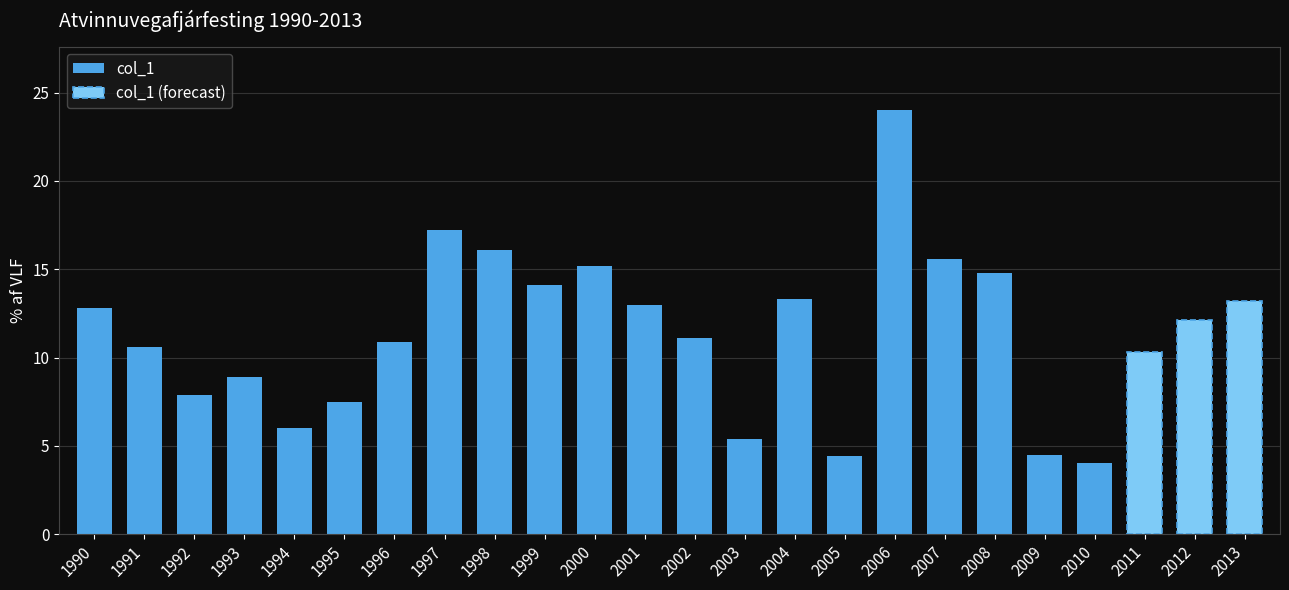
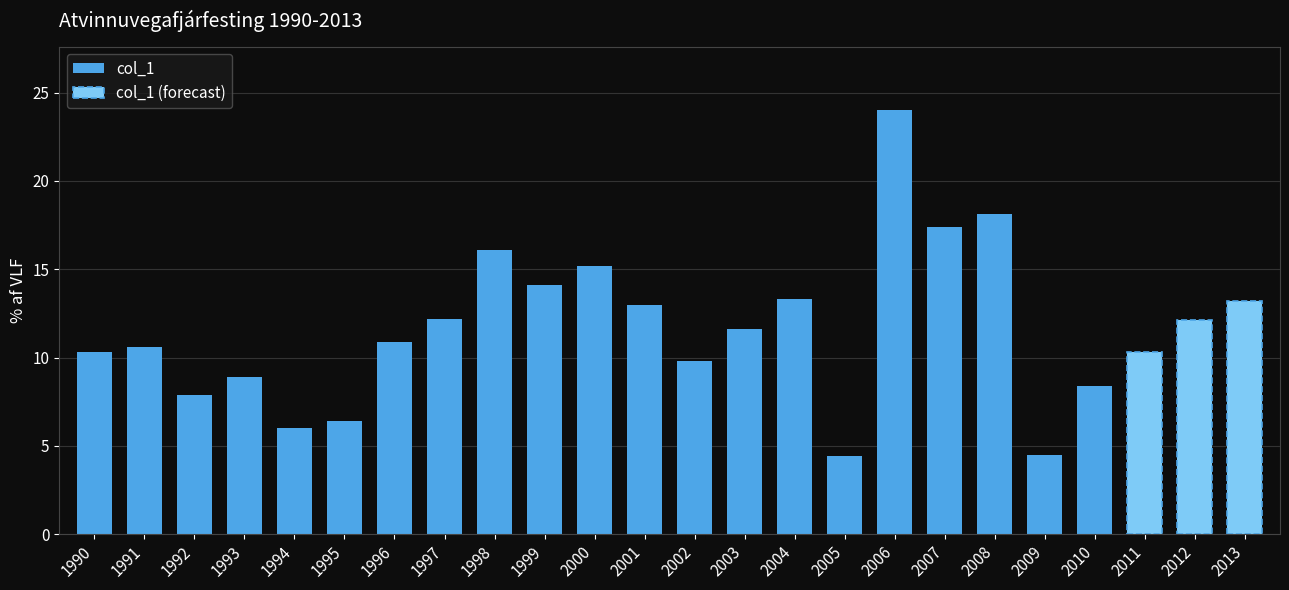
col_1, 1990: 12.8 -> 10.3
col_1, 1995: 7.5 -> 6.4
col_1, 1997: 17.2 -> 12.2
col_1, 2002: 11.1 -> 9.8
col_1, 2003: 5.4 -> 11.6
col_1, 2007: 15.6 -> 17.4
col_1, 2008: 14.8 -> 18.1
col_1, 2010: 4.0 -> 8.4
